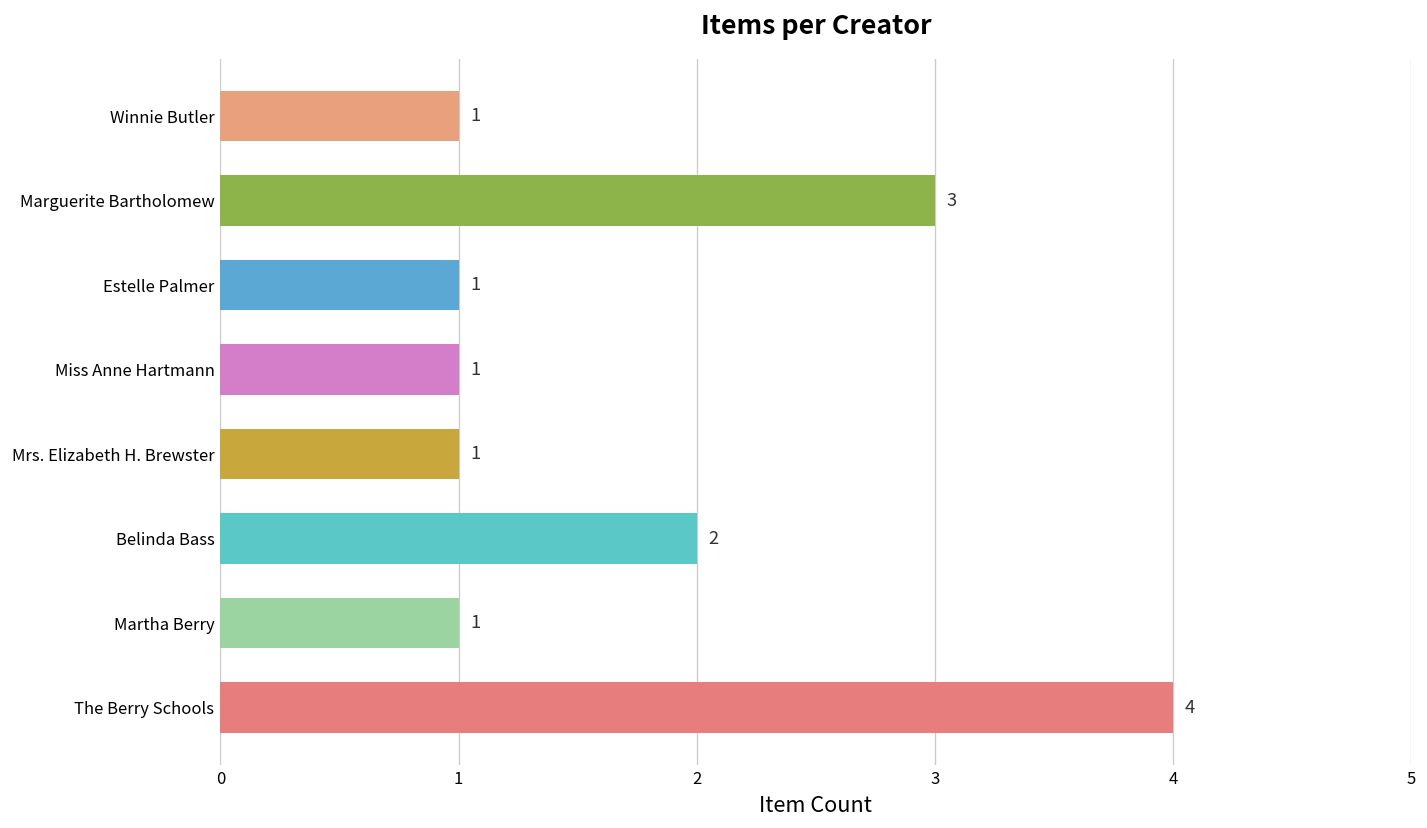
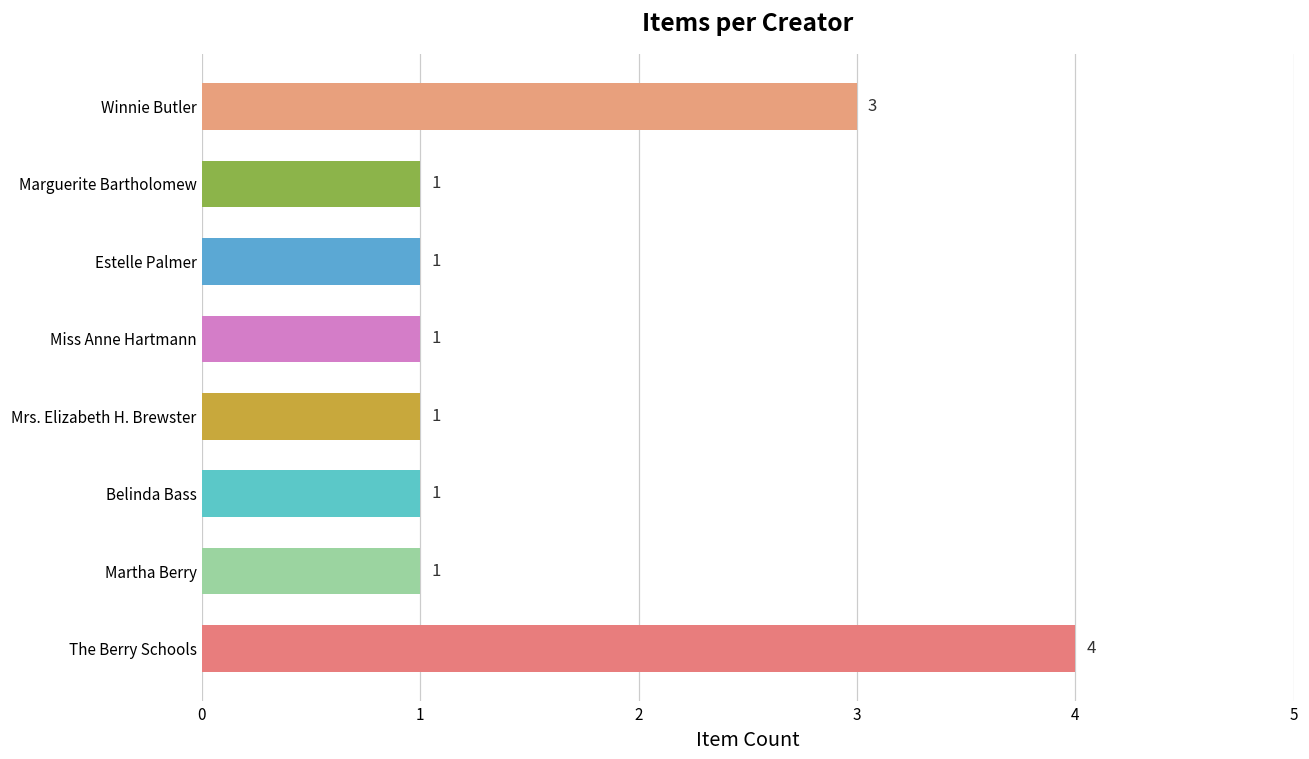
Winnie Butler: 1 -> 3
Marguerite Bartholomew: 3 -> 1
Belinda Bass: 2 -> 1
